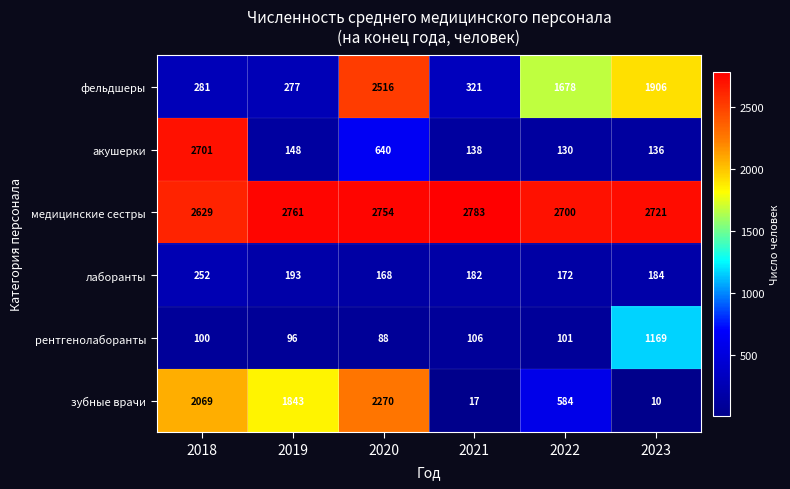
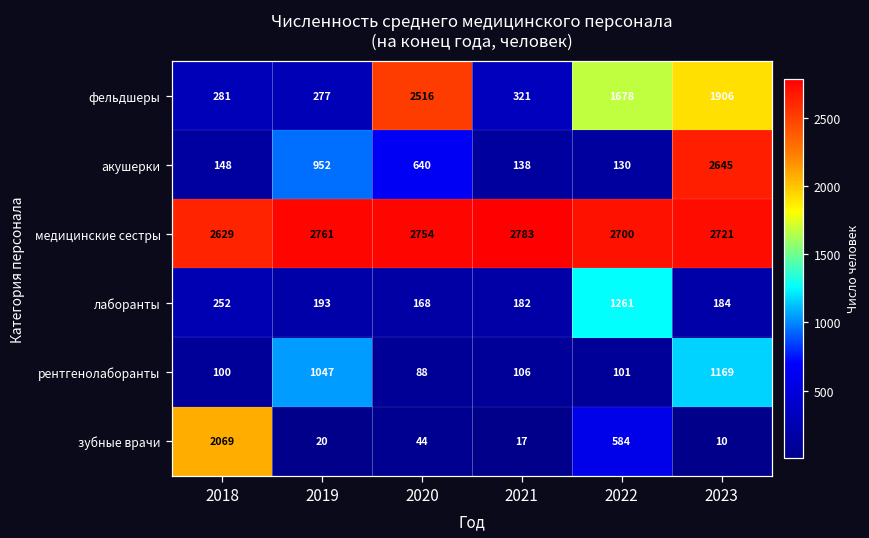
акушерки, 2018: 2701 -> 148
акушерки, 2019: 148 -> 952
акушерки, 2023: 136 -> 2645
лаборанты, 2022: 172 -> 1261
рентгенолаборанты, 2019: 96 -> 1047
зубные врачи, 2019: 1843 -> 20
зубные врачи, 2020: 2270 -> 44
